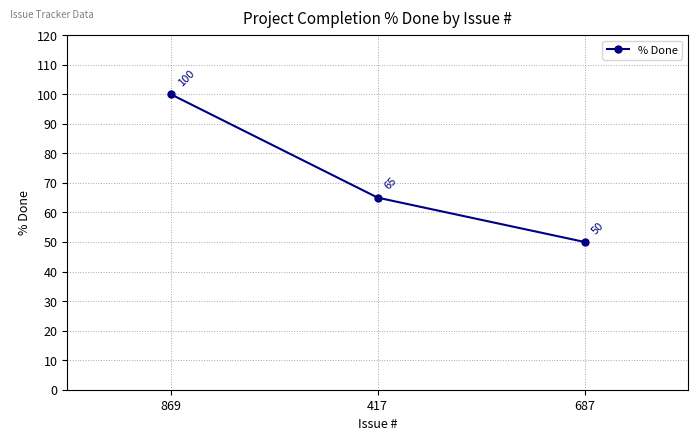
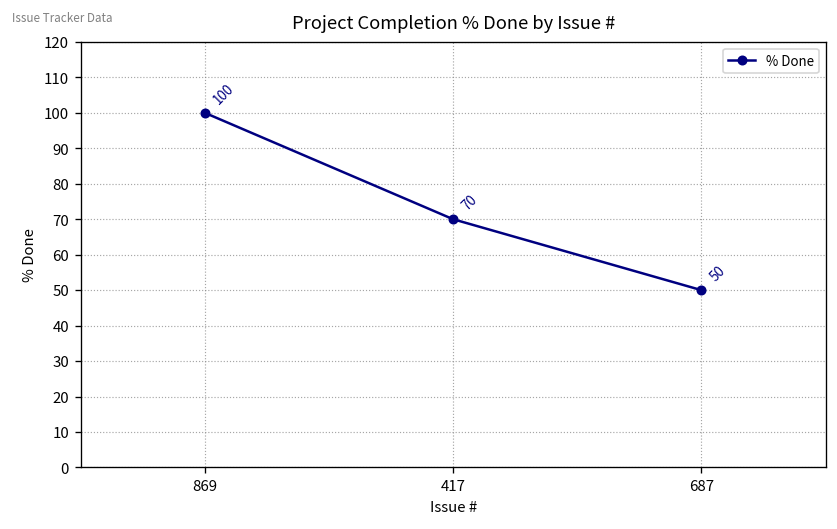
417: 65 -> 70
